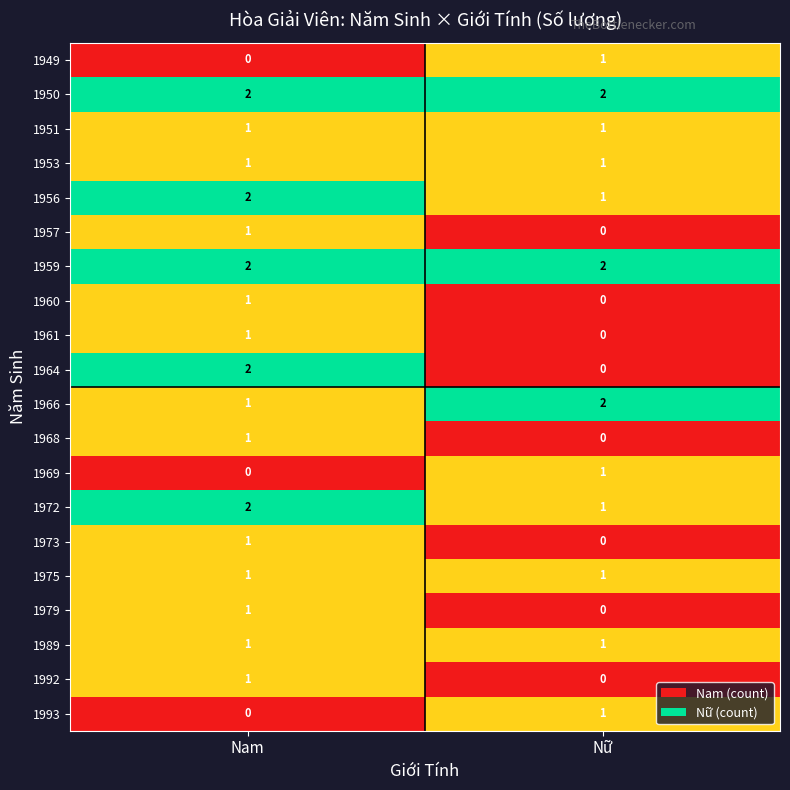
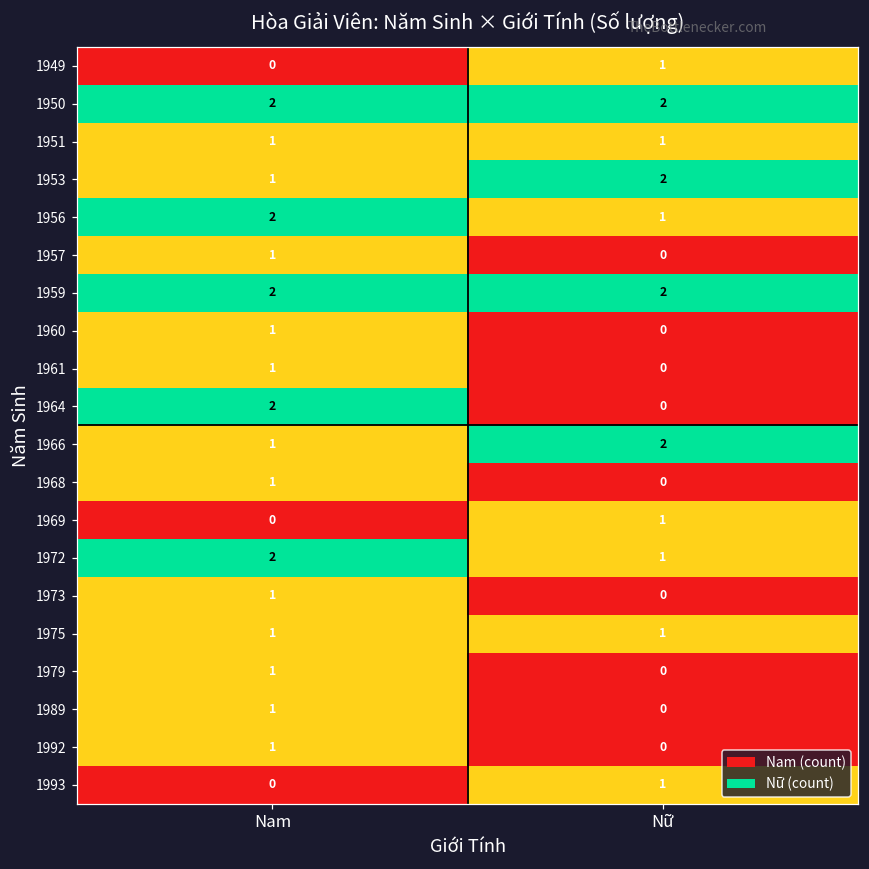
1953, Nữ: 1 -> 2
1989, Nữ: 1 -> 0
